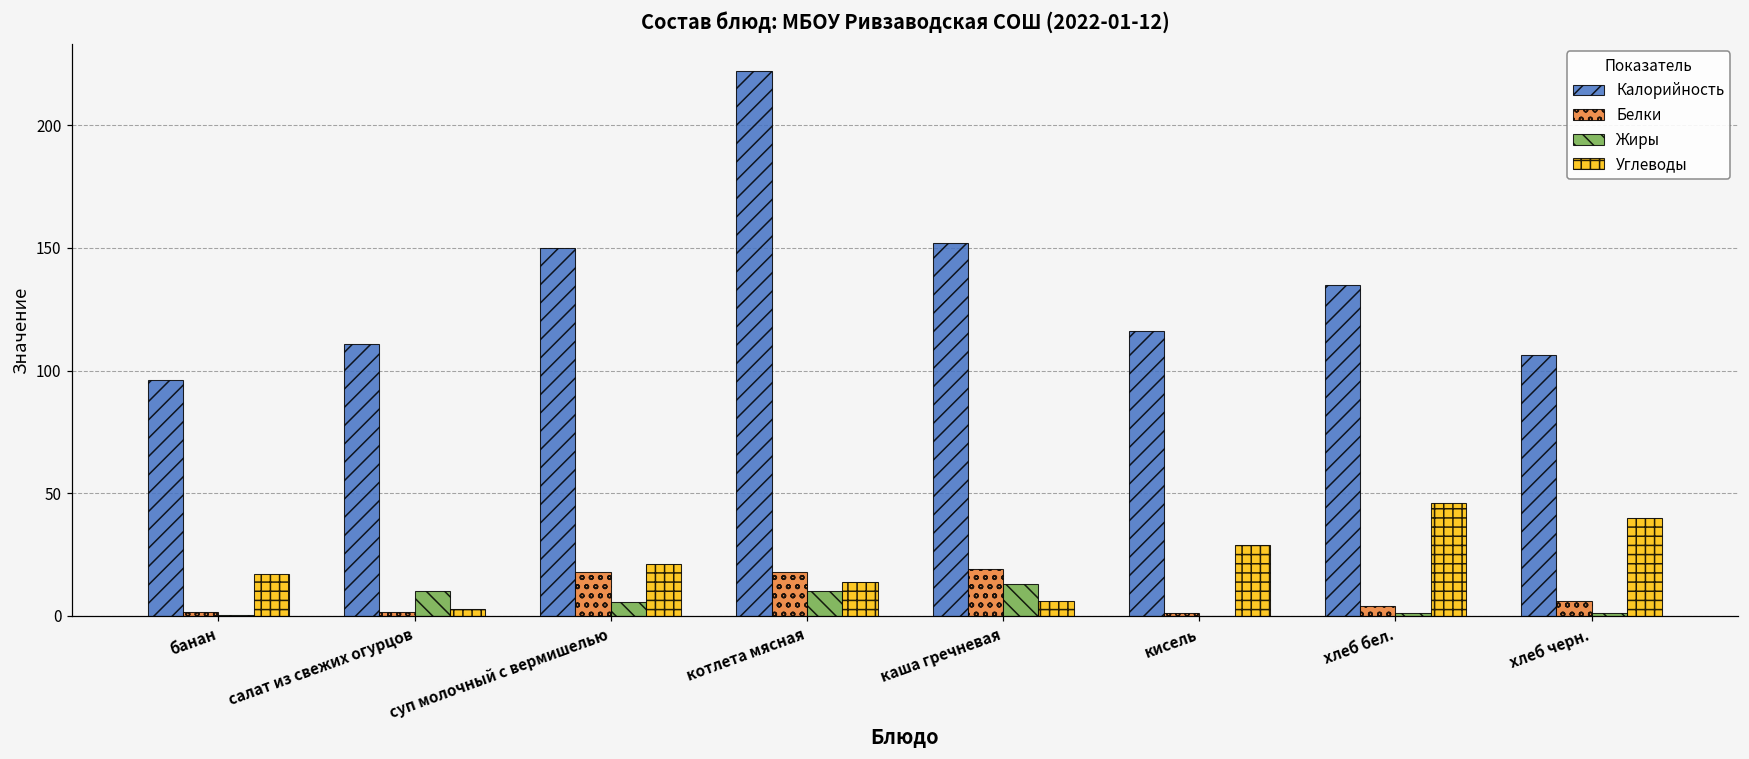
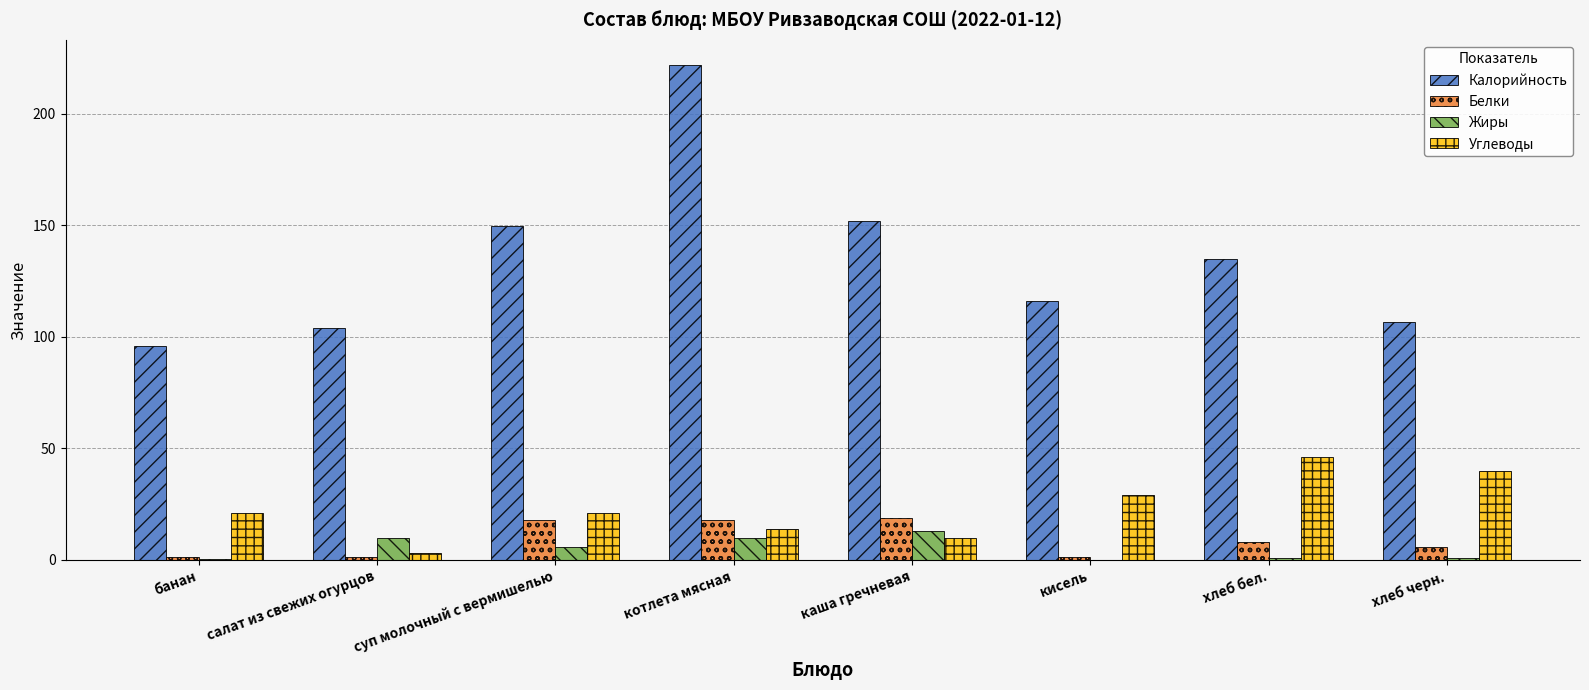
Углеводы, банан: 17 -> 21
Калорийность, салат из свежих огурцов: 111 -> 104
Углеводы, каша гречневая: 6 -> 10
Белки, хлеб бел.: 4 -> 8
